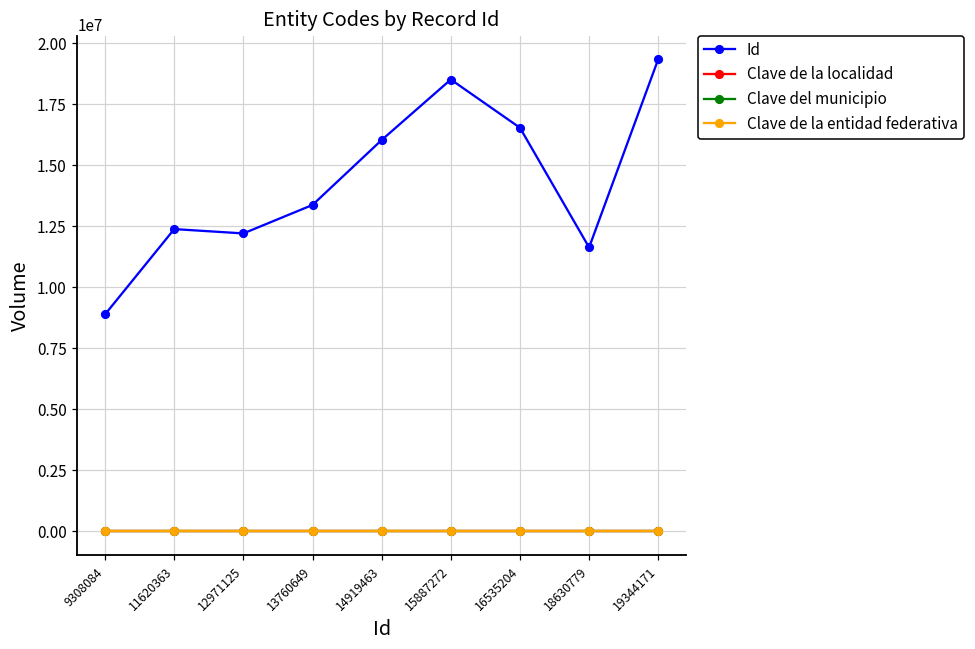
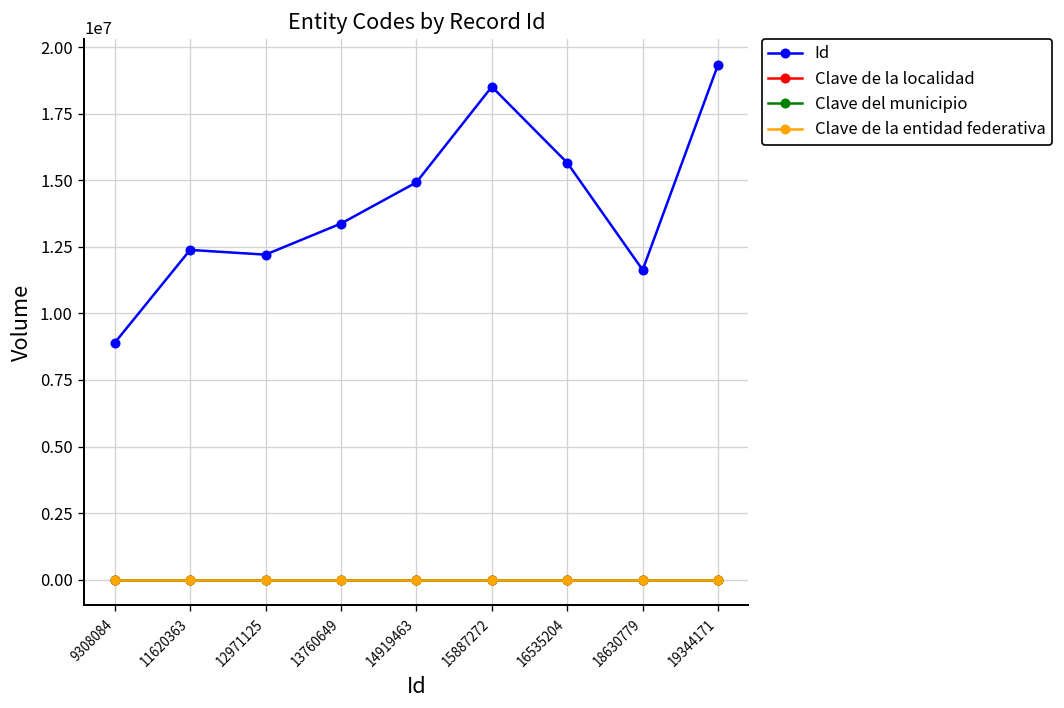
Id, 14919463: 16000000 -> 14900000
Id, 16535204: 16500000 -> 15700000
